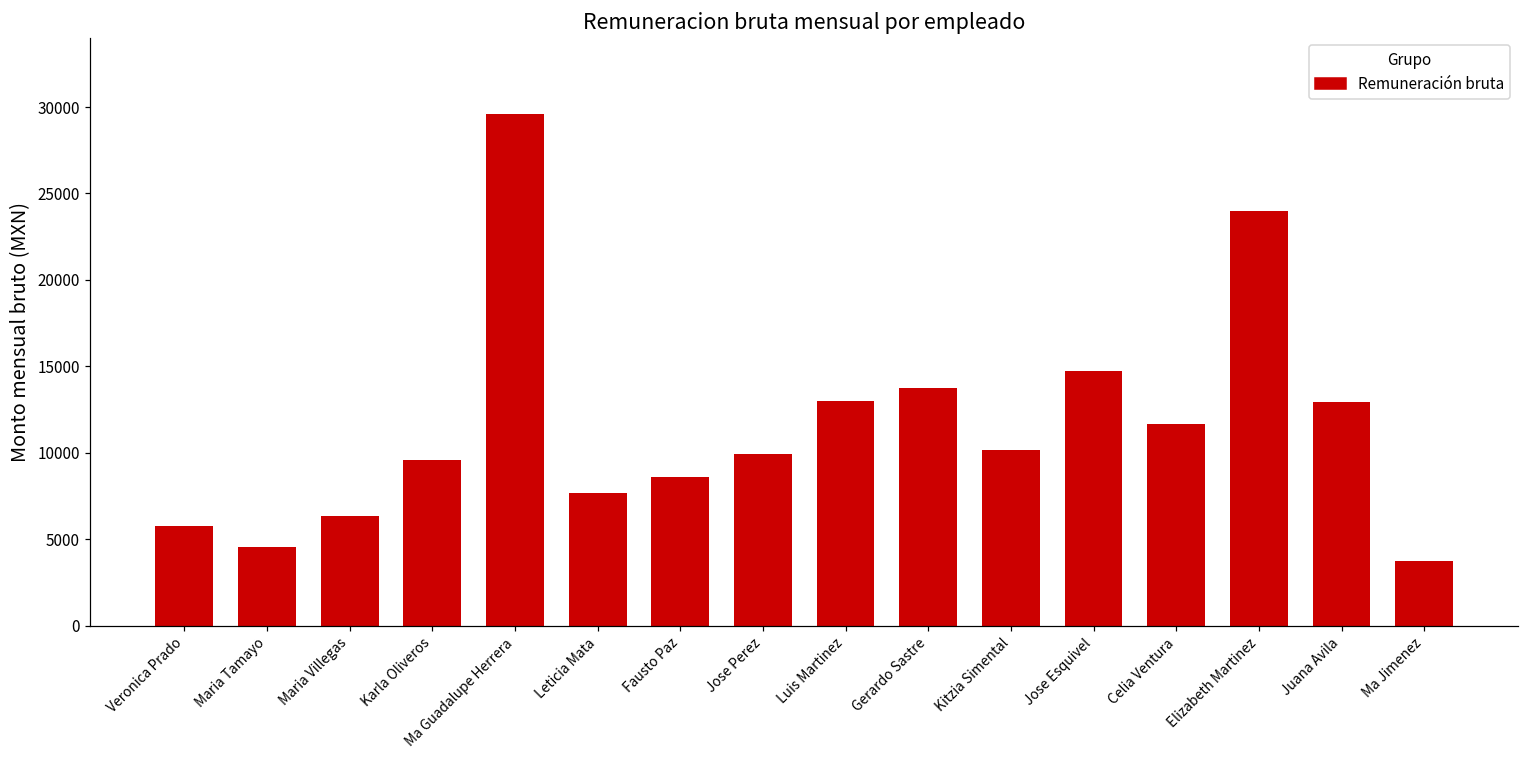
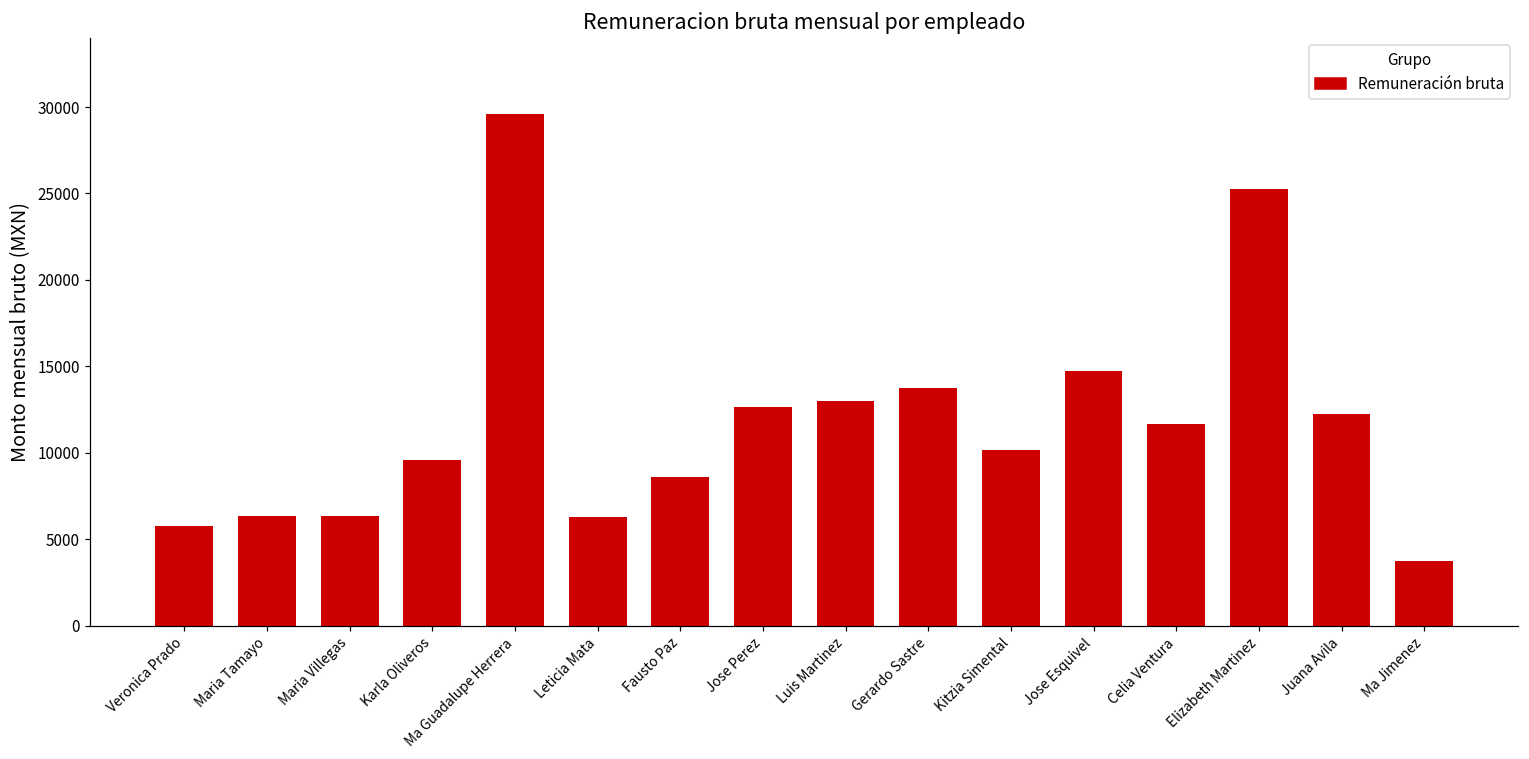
Maria Tamayo: 4500 -> 6300
Leticia Mata: 7700 -> 6300
Jose Perez: 9900 -> 12700
Elizabeth Martinez: 24000 -> 25200
Juana Avila: 12900 -> 12300
